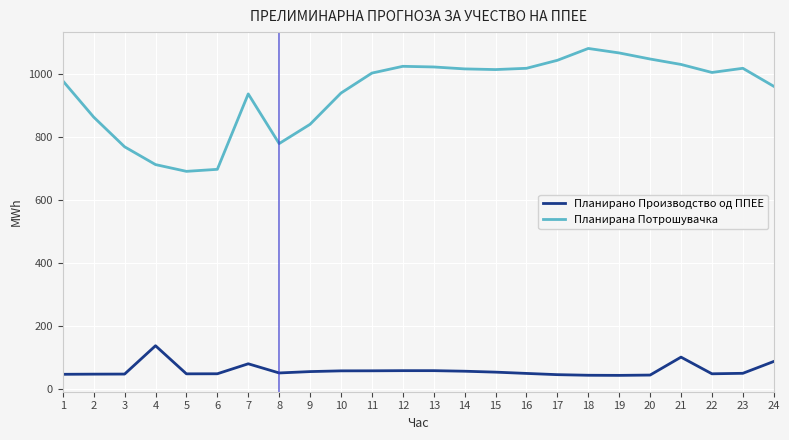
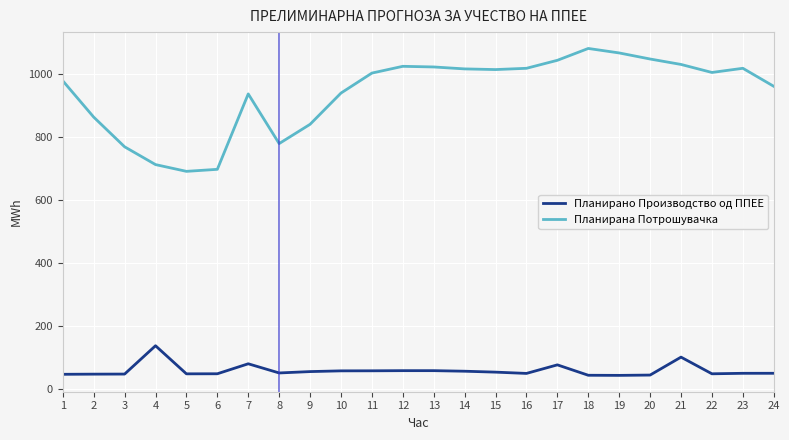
Планирано Производство од ППЕЕ, 17: 50 -> 80
Планирано Производство од ППЕЕ, 24: 90 -> 50
